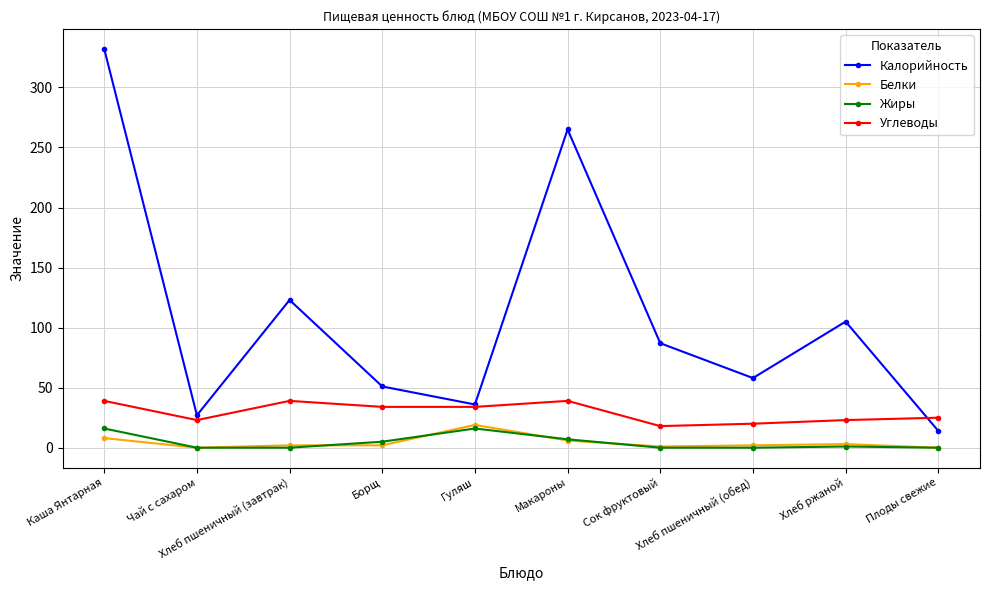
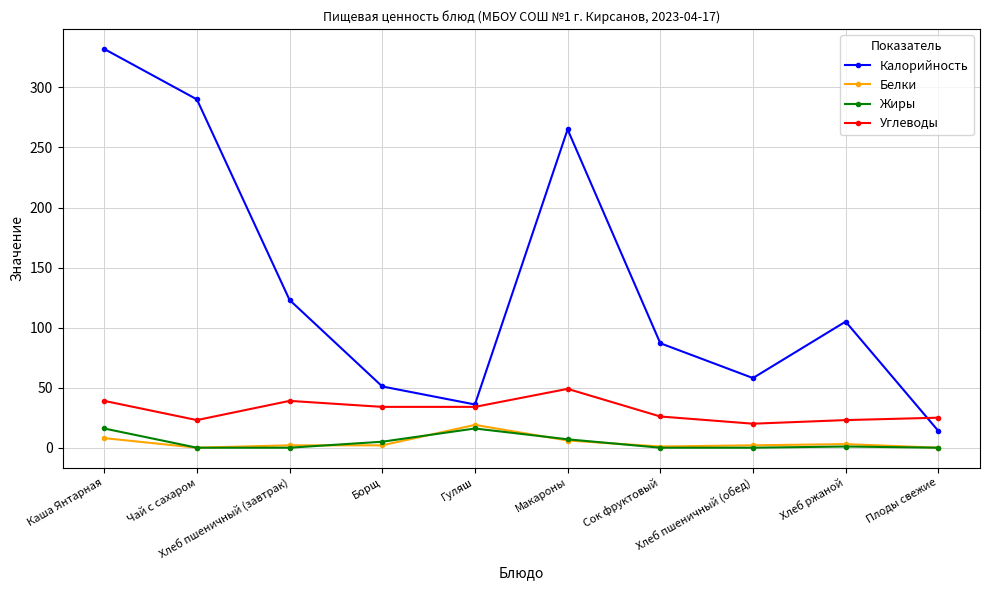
Калорийность, Чай с сахаром: 27 -> 290
Углеводы, Макароны: 39 -> 49
Углеводы, Сок фруктовый: 18 -> 26
